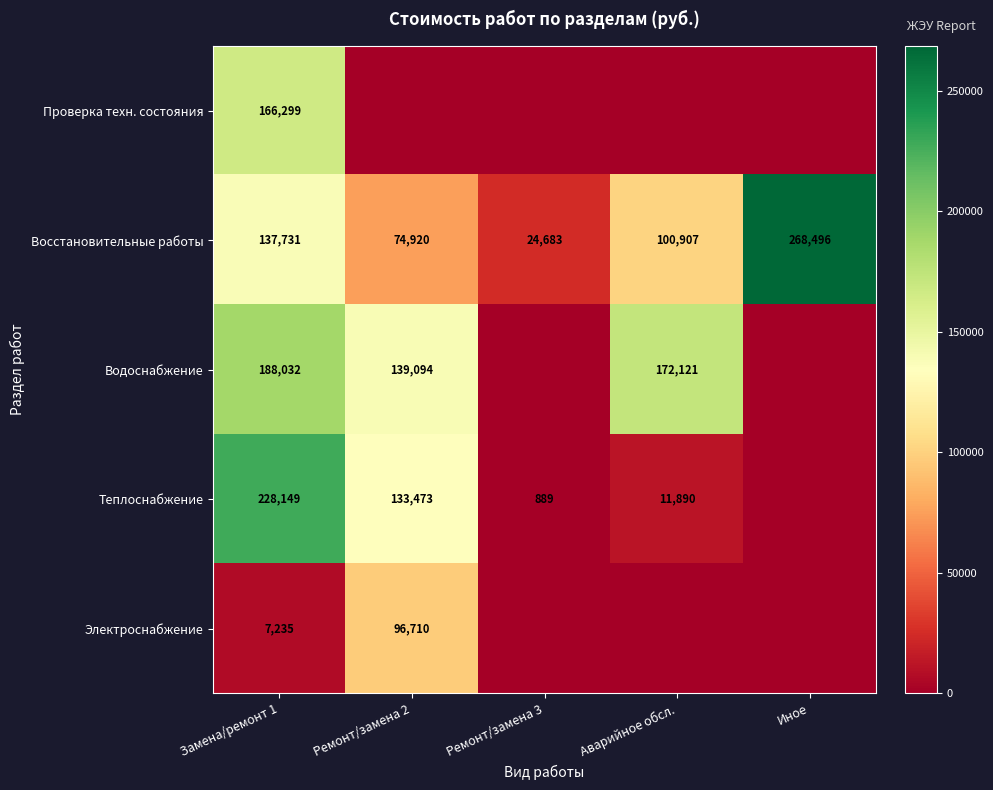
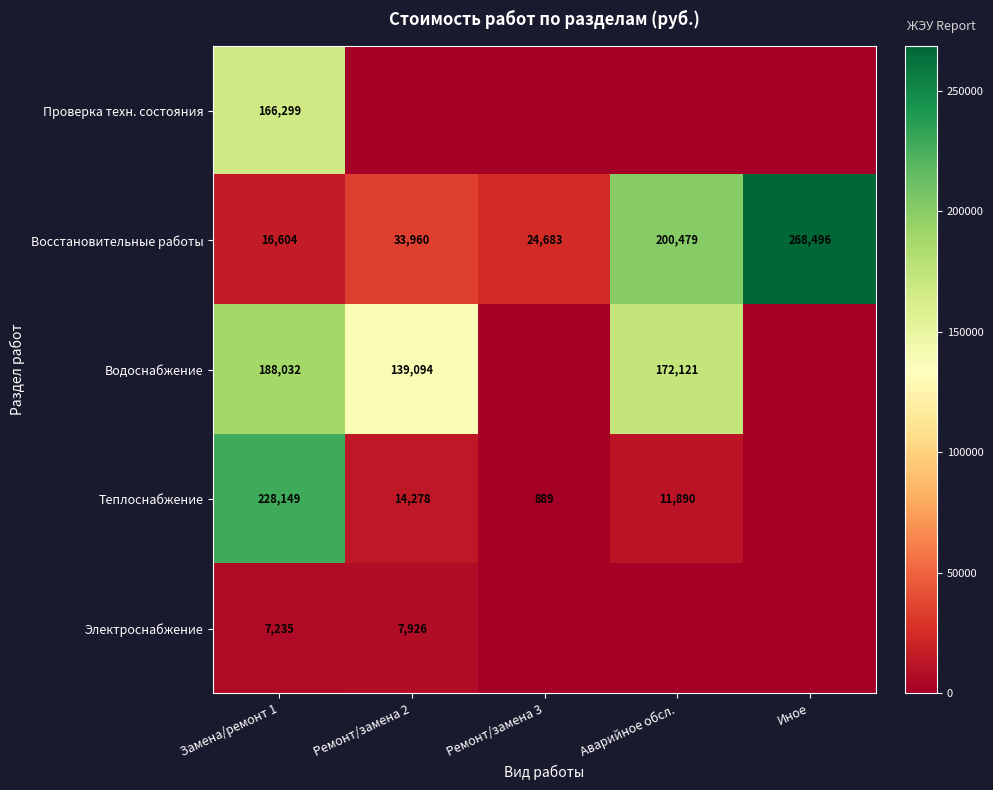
Восстановительные работы, Замена/ремонт 1: 137,731 -> 16,604
Восстановительные работы, Ремонт/замена 2: 74,920 -> 33,960
Восстановительные работы, Аварийное обсл.: 100,907 -> 200,479
Теплоснабжение, Ремонт/замена 2: 133,473 -> 14,278
Электроснабжение, Ремонт/замена 2: 96,710 -> 7,926
